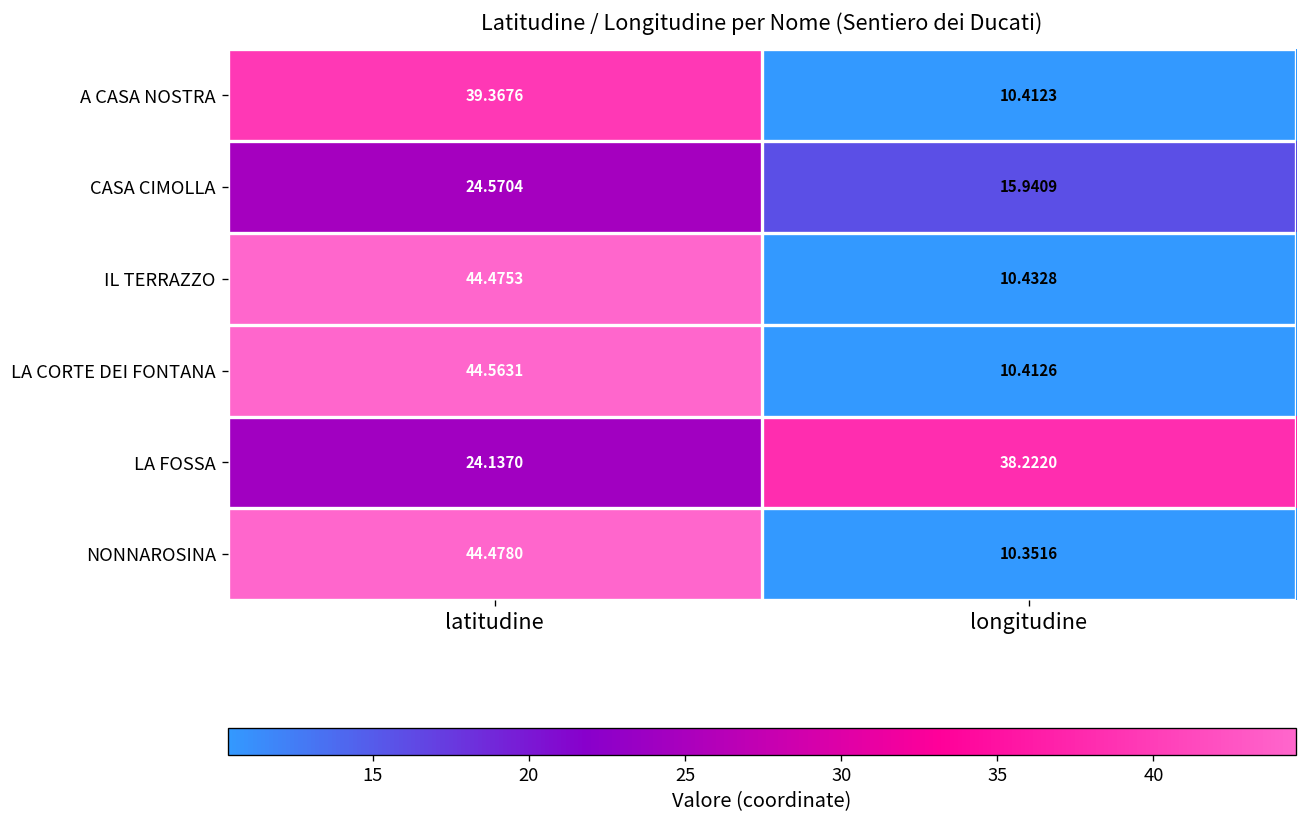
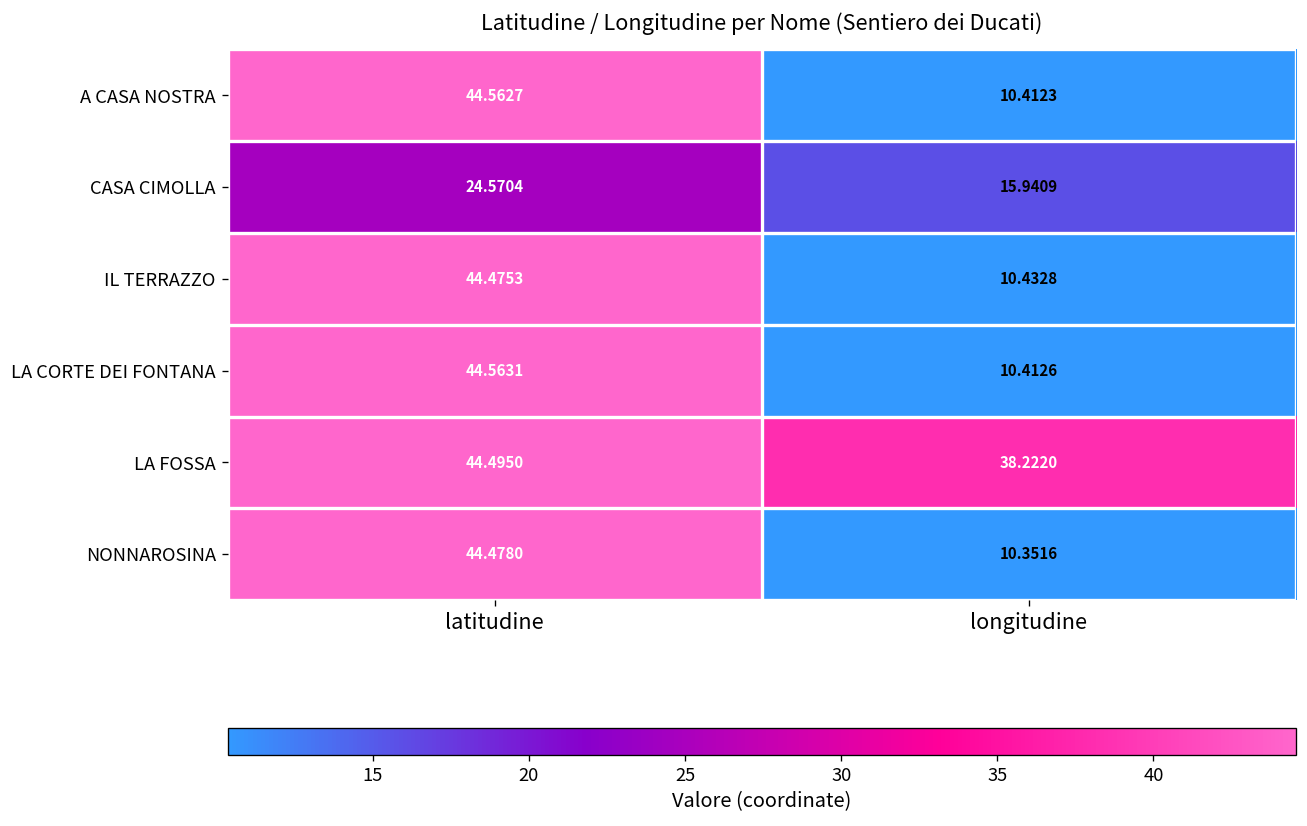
A CASA NOSTRA, latitudine: 39.3676 -> 44.5627
LA FOSSA, latitudine: 24.1370 -> 44.4950
